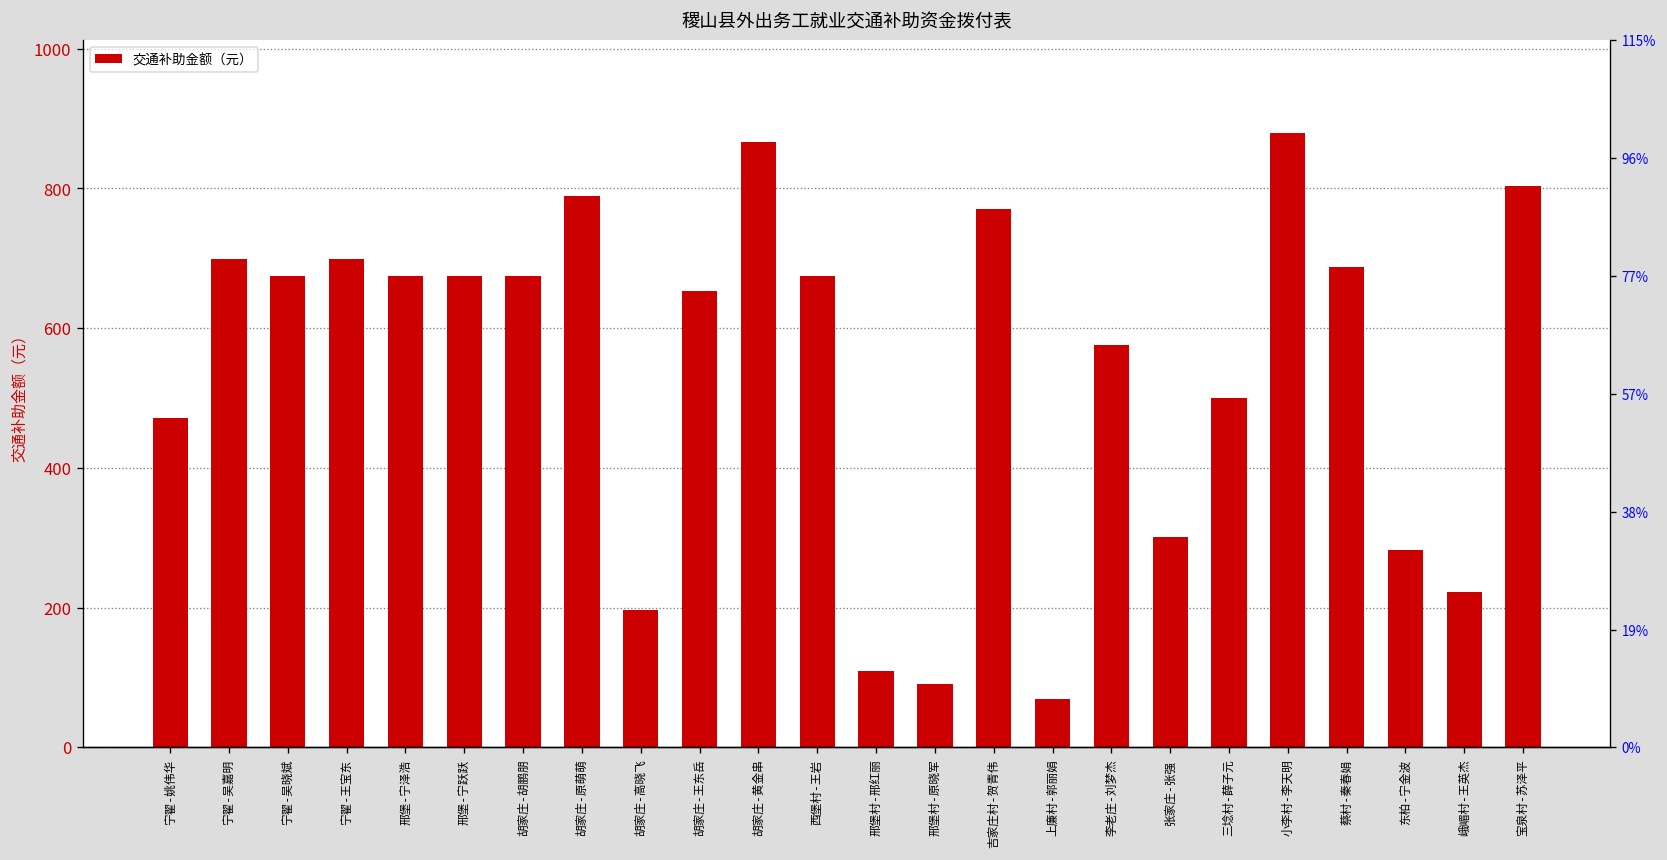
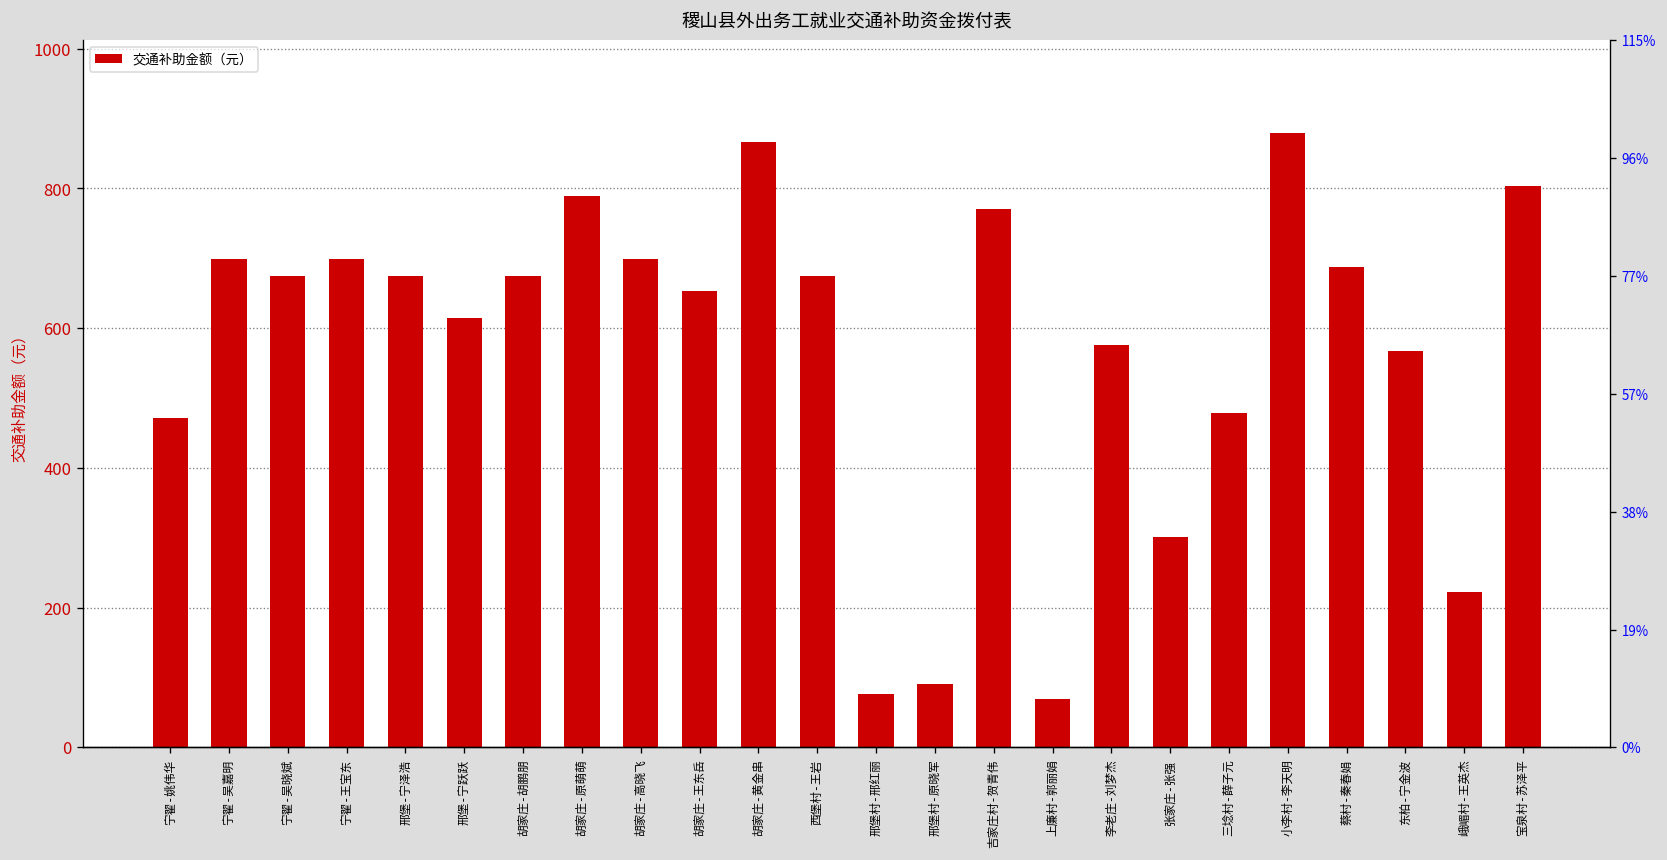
邢堡-宁跃跃: 680 -> 610
胡家庄-高晓飞: 200 -> 700
邢堡村-邢红丽: 110 -> 80
三埝村-薛子元: 500 -> 480
东柏-宁金波: 280 -> 570
